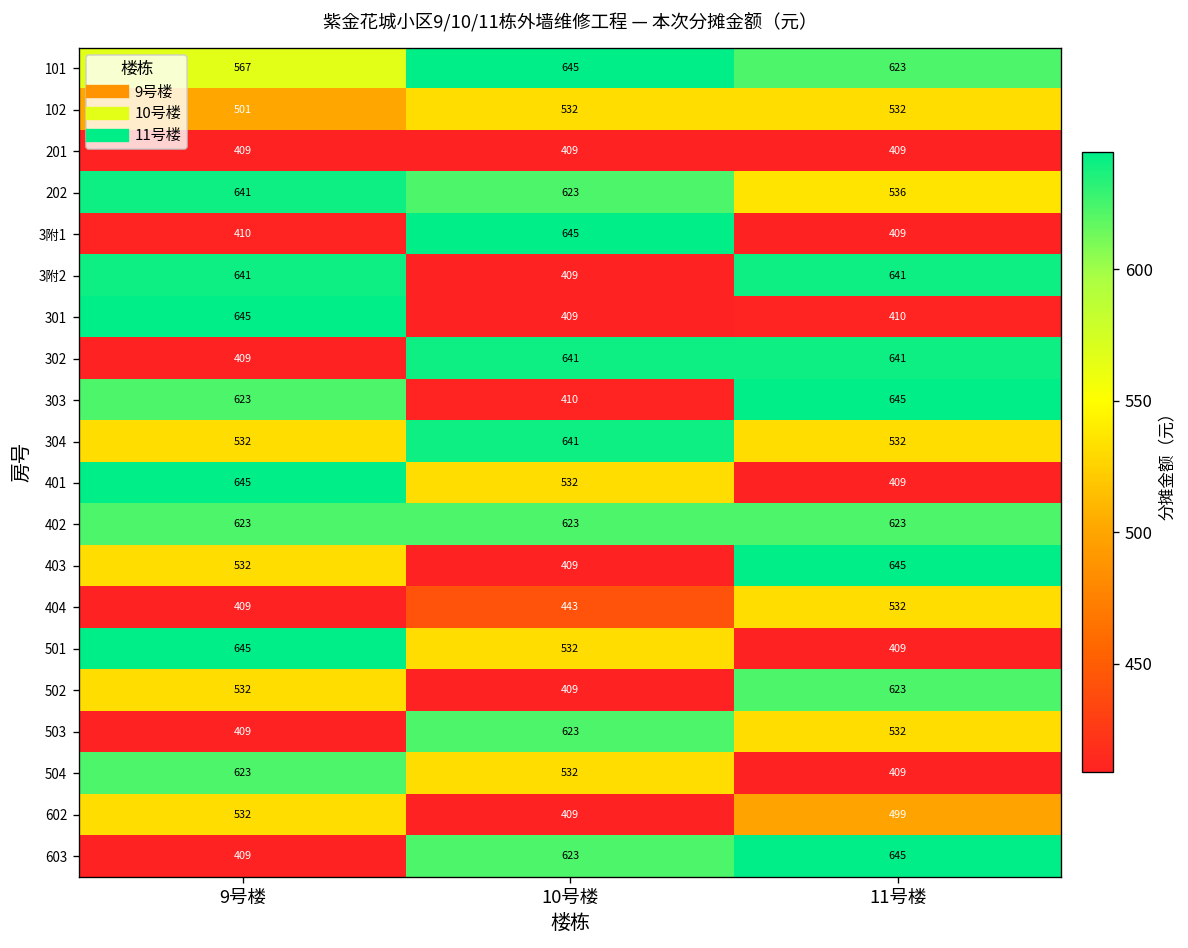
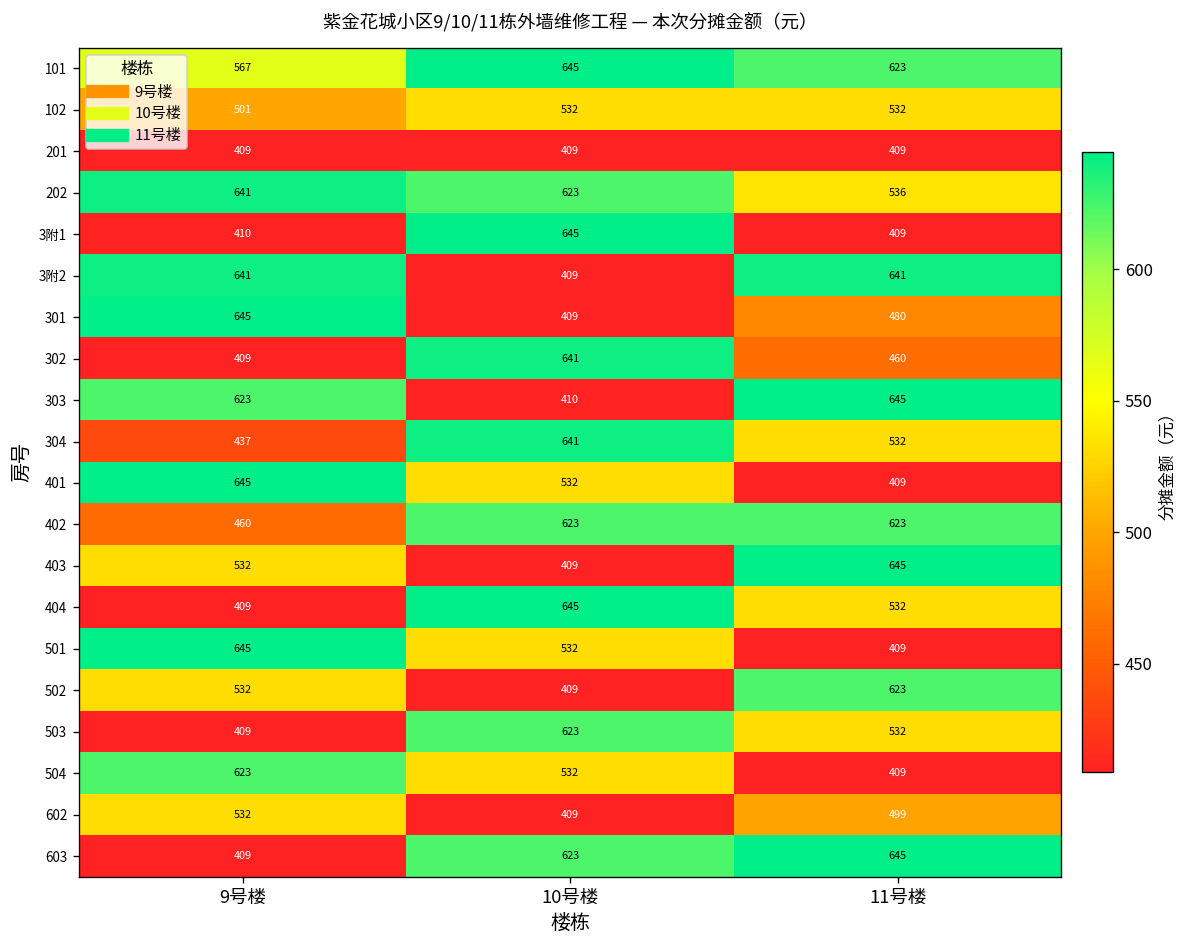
301, 11号楼: 410 -> 480
302, 11号楼: 641 -> 460
304, 9号楼: 532 -> 437
402, 9号楼: 623 -> 460
404, 10号楼: 443 -> 645
